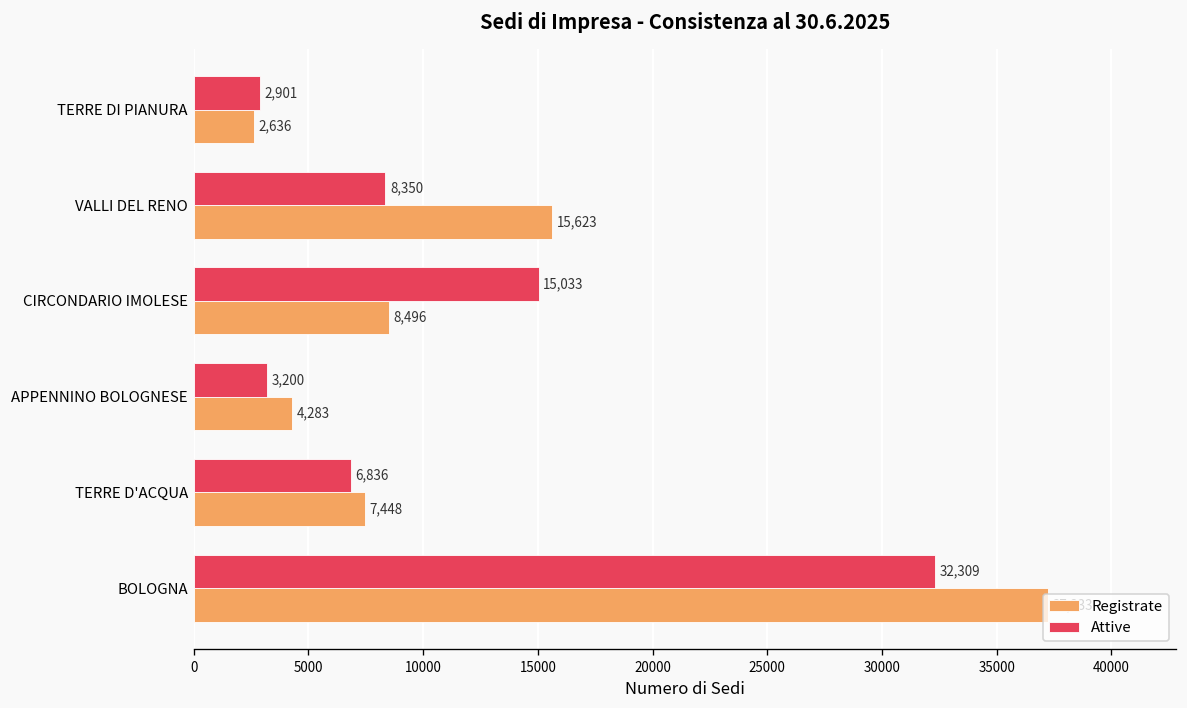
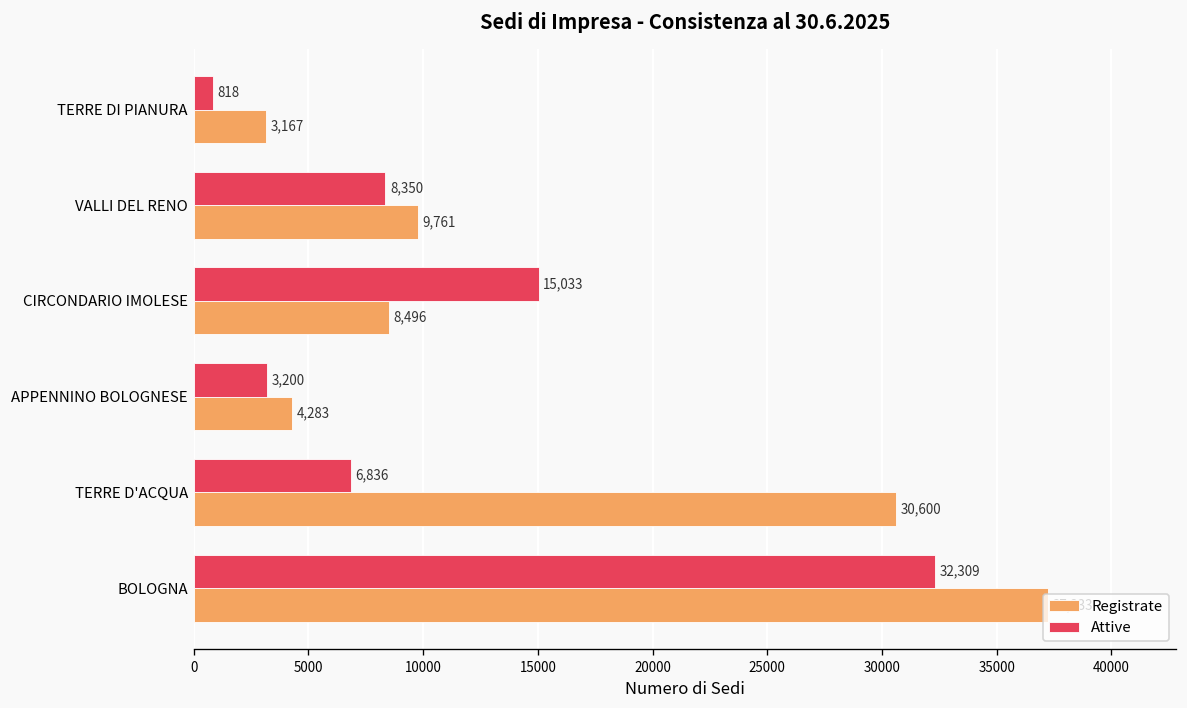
Attive, TERRE DI PIANURA: 2,901 -> 818
Registrate, TERRE DI PIANURA: 2,636 -> 3,167
Registrate, VALLI DEL RENO: 15,623 -> 9,761
Registrate, TERRE D'ACQUA: 7,448 -> 30,600
